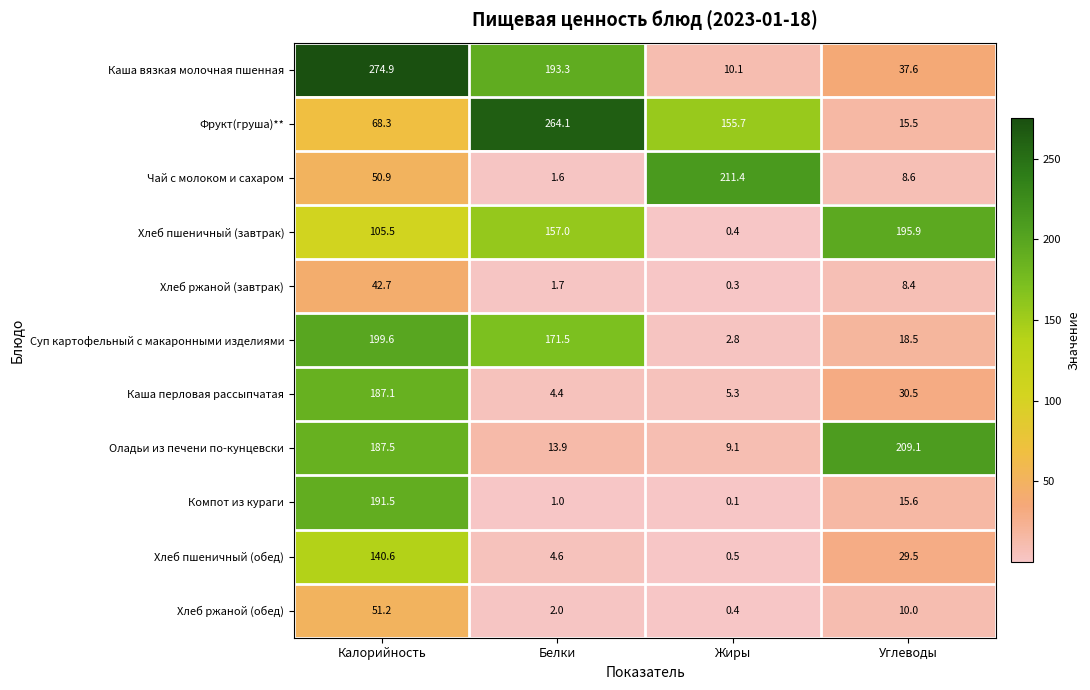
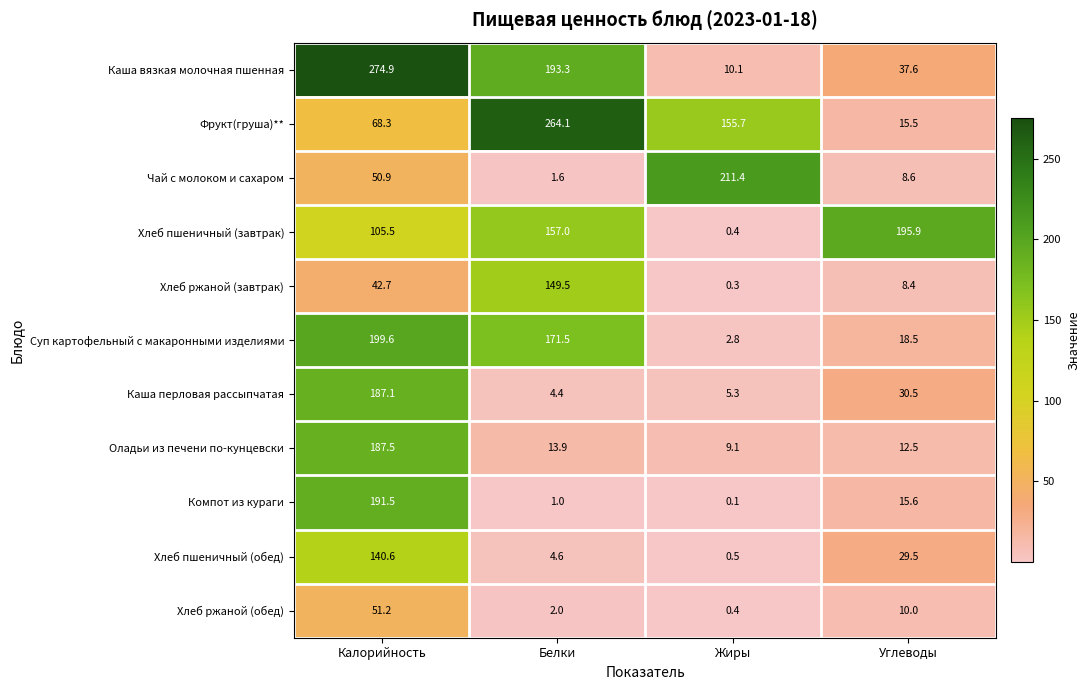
Хлеб ржаной (завтрак), Белки: 1.7 -> 149.5
Оладьи из печени по-кунцевски, Углеводы: 209.1 -> 12.5
